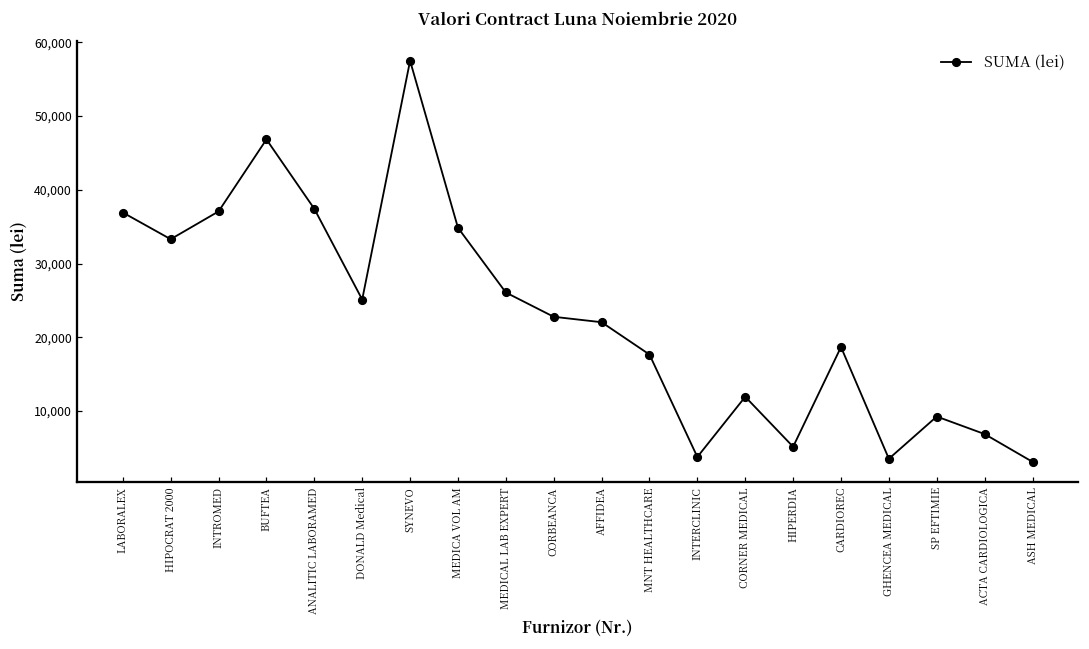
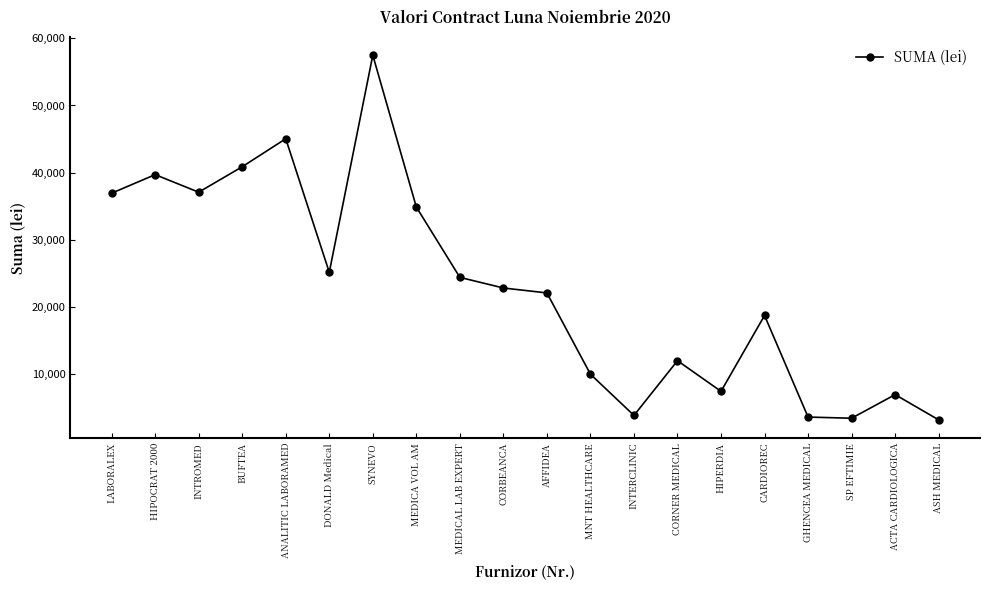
HIPOCRAT 2000: 33,000 -> 40,000
BUFTEA: 47,000 -> 41,000
ANALITIC LABORAMED: 37,000 -> 45,000
MEDICAL LAB EXPERT: 26,000 -> 24,000
MNT HEALTHCARE: 18,000 -> 10,000
HIPERDIA: 5,000 -> 7,000
SP EFTIMIE: 9,000 -> 3,000
